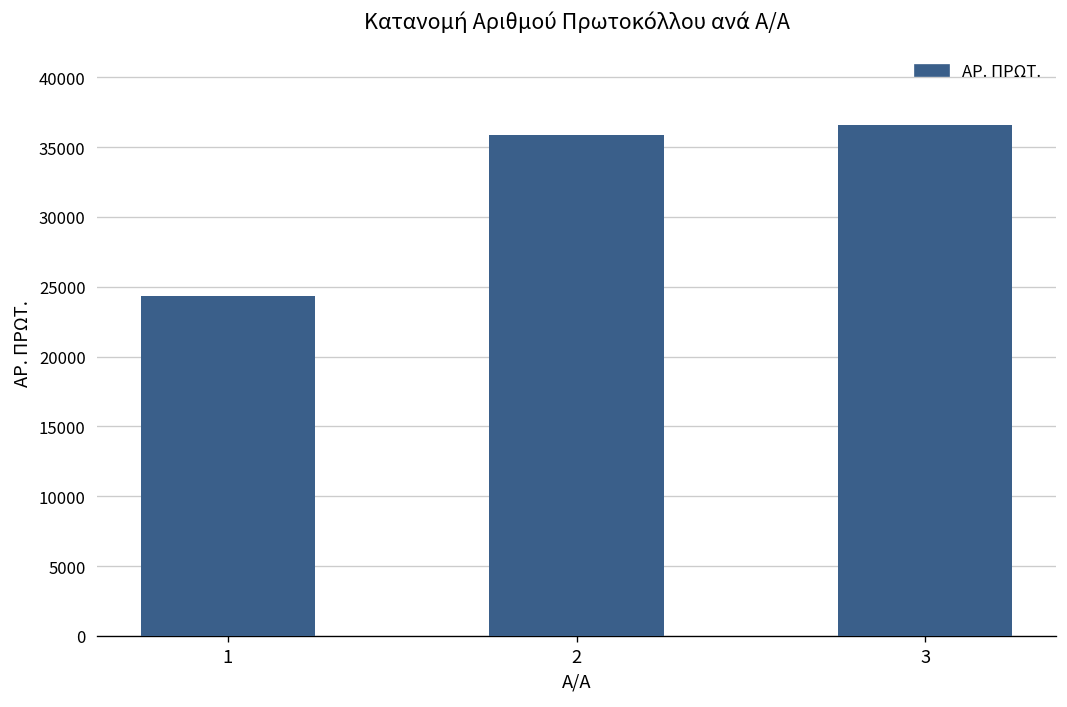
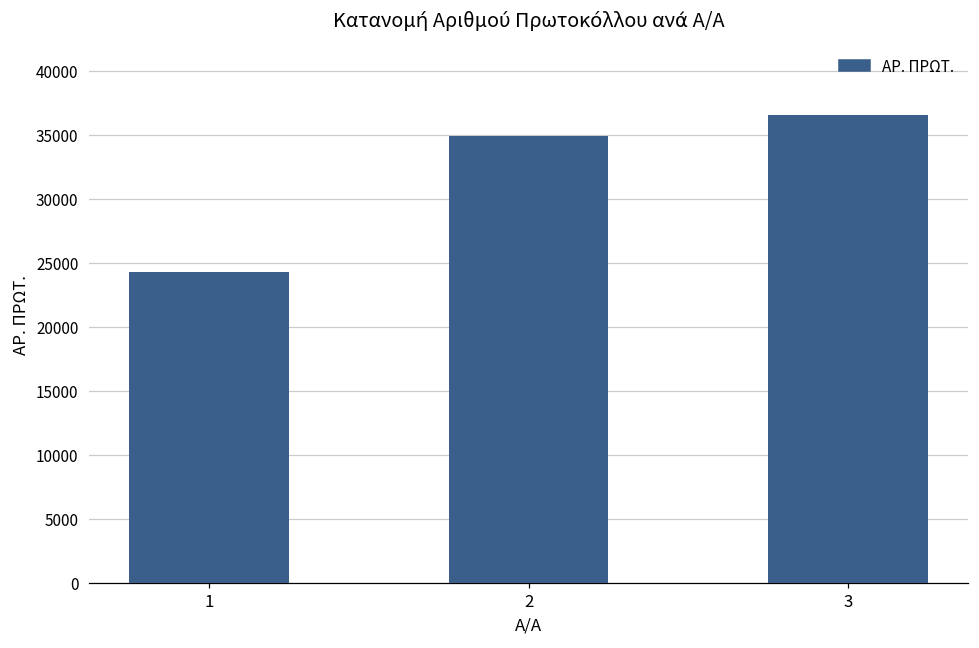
2: 35900 -> 34900
